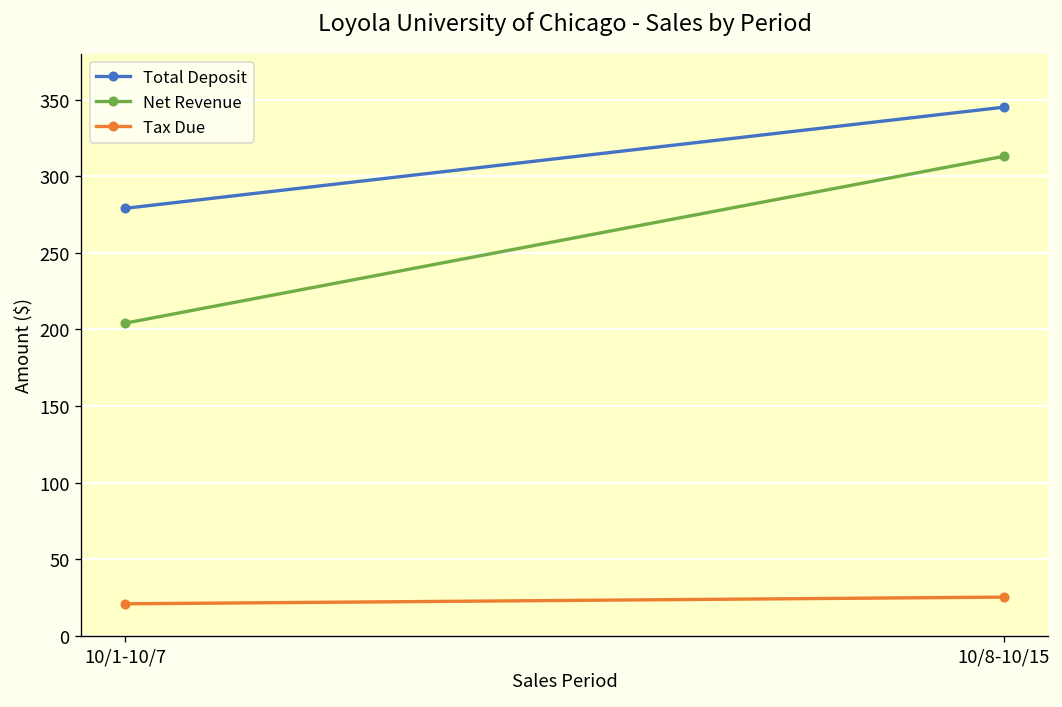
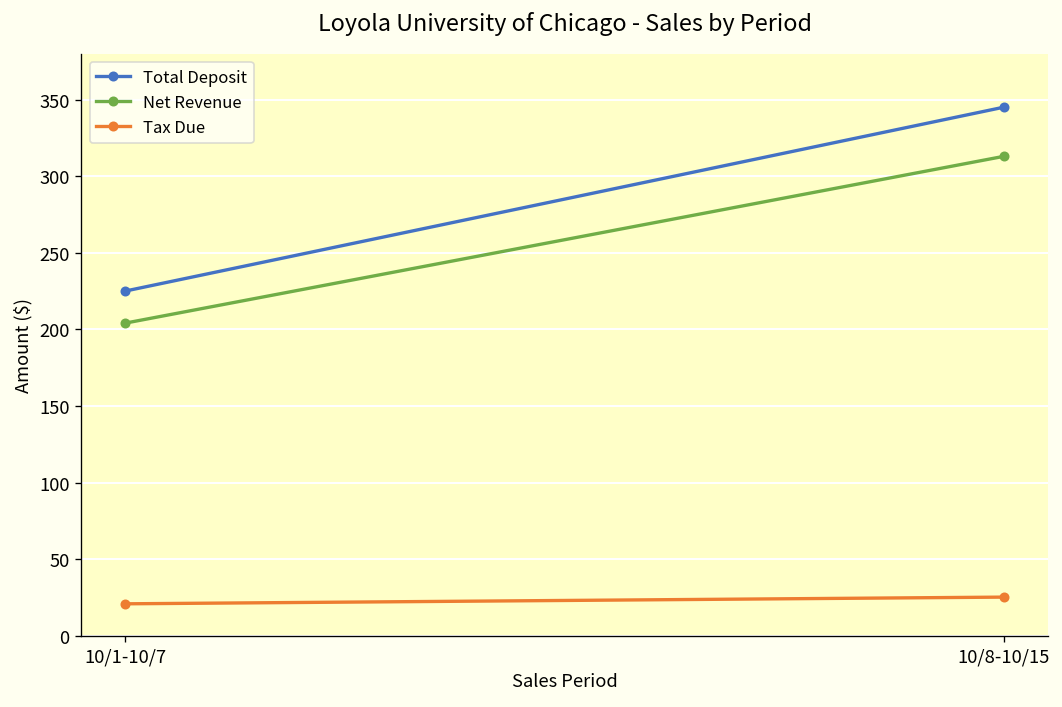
Total Deposit, 10/1-10/7: 279 -> 225
